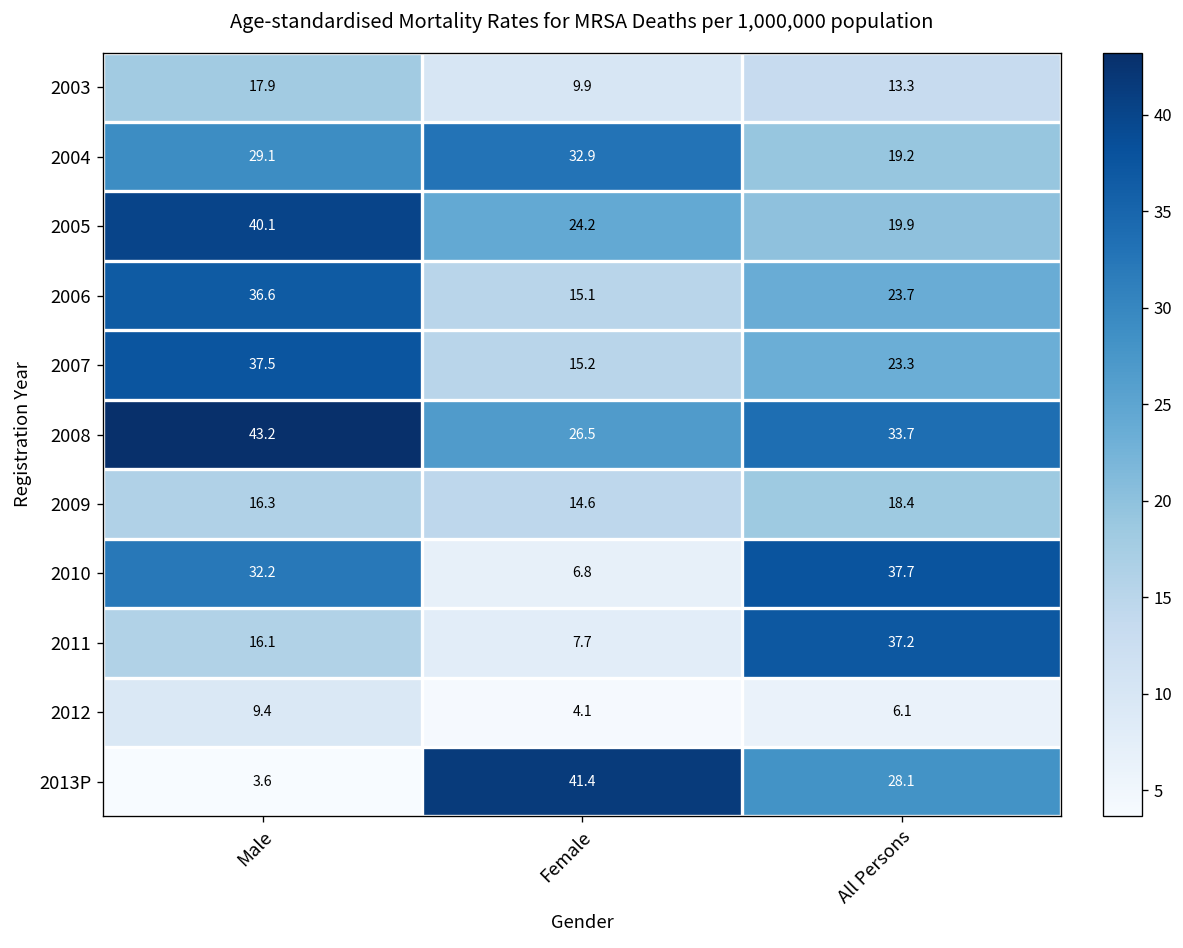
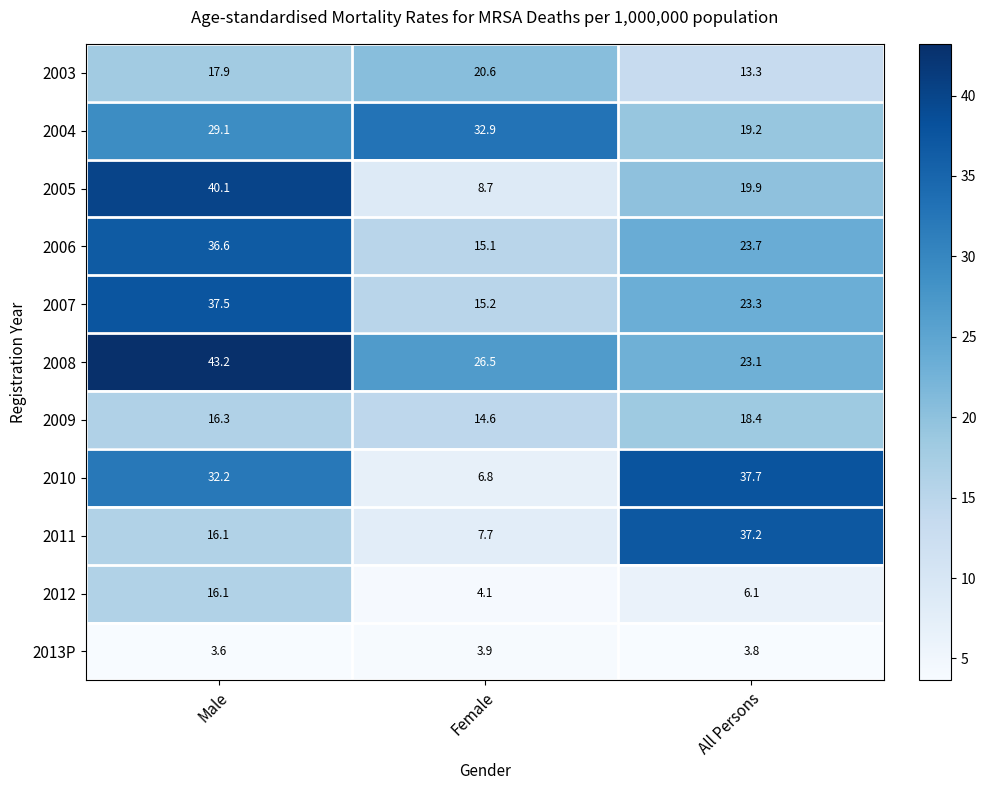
2003, Female: 9.9 -> 20.6
2005, Female: 24.2 -> 8.7
2008, All Persons: 33.7 -> 23.1
2012, Male: 9.4 -> 16.1
2013P, Female: 41.4 -> 3.9
2013P, All Persons: 28.1 -> 3.8
